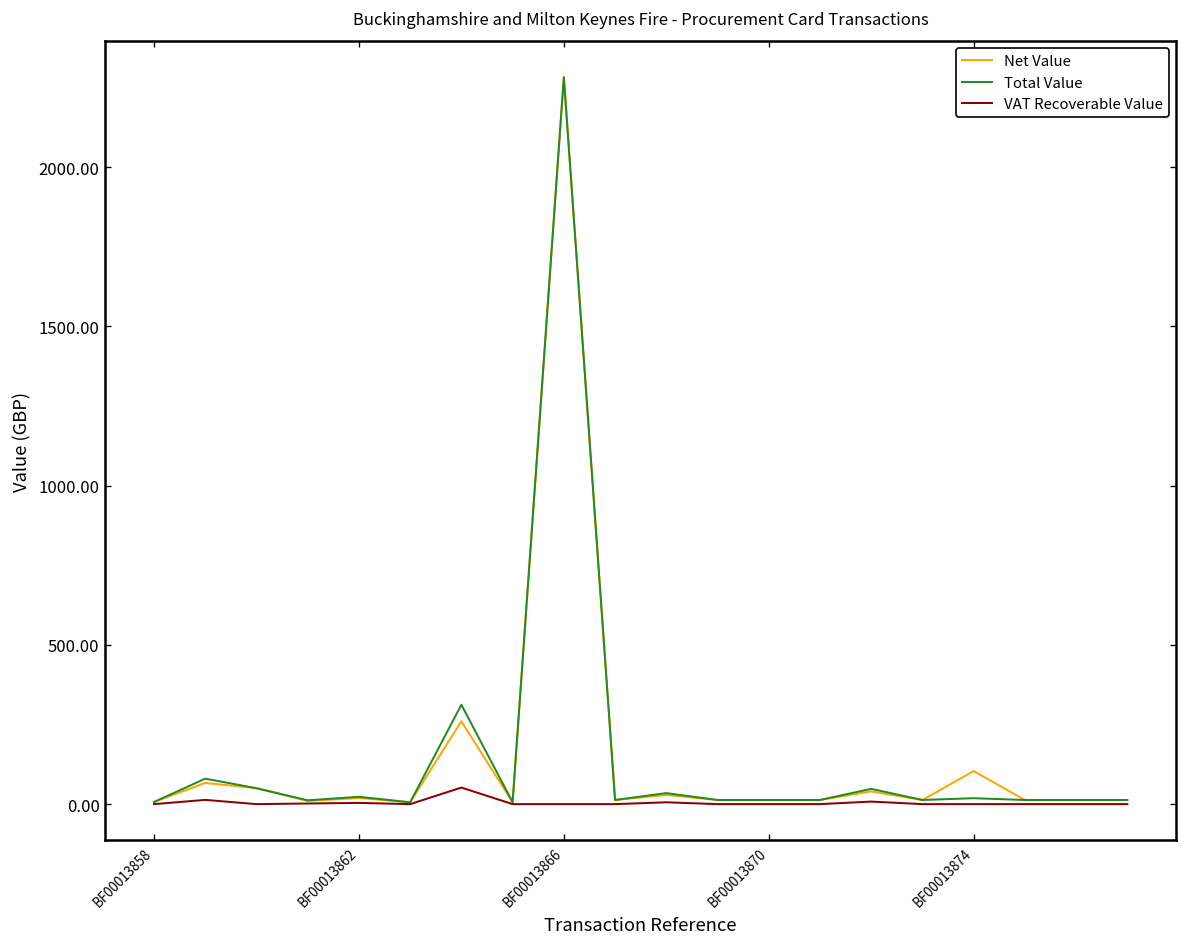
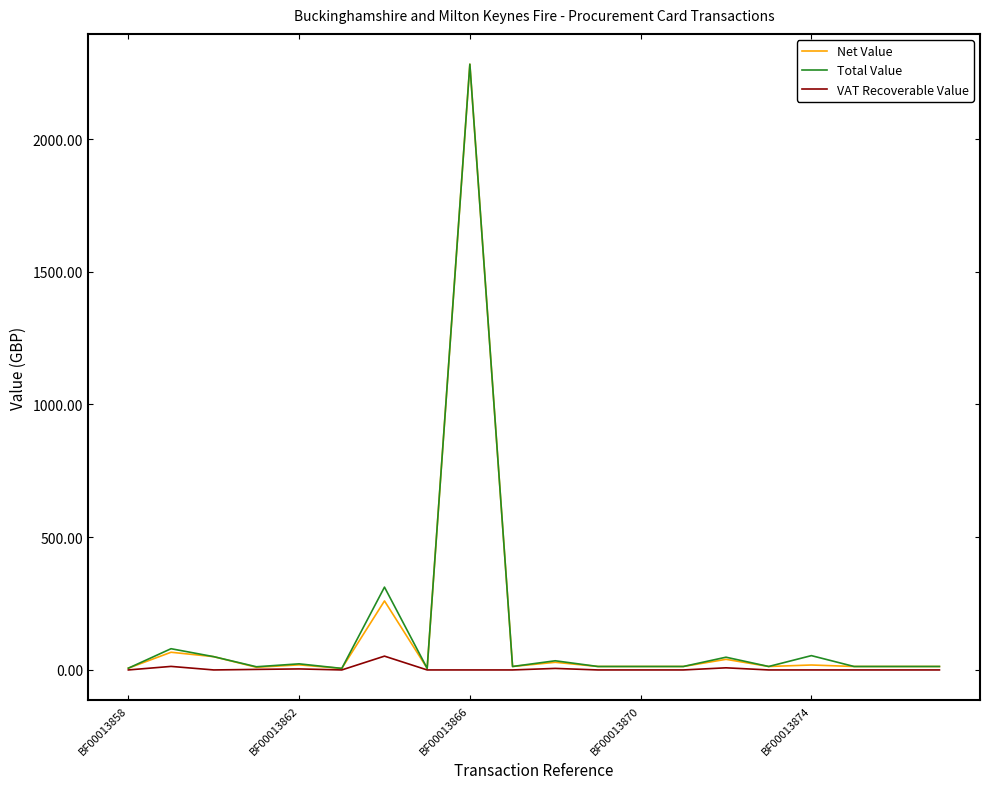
Net Value, BF00013874: 100 -> 20
Total Value, BF00013874: 20 -> 50
